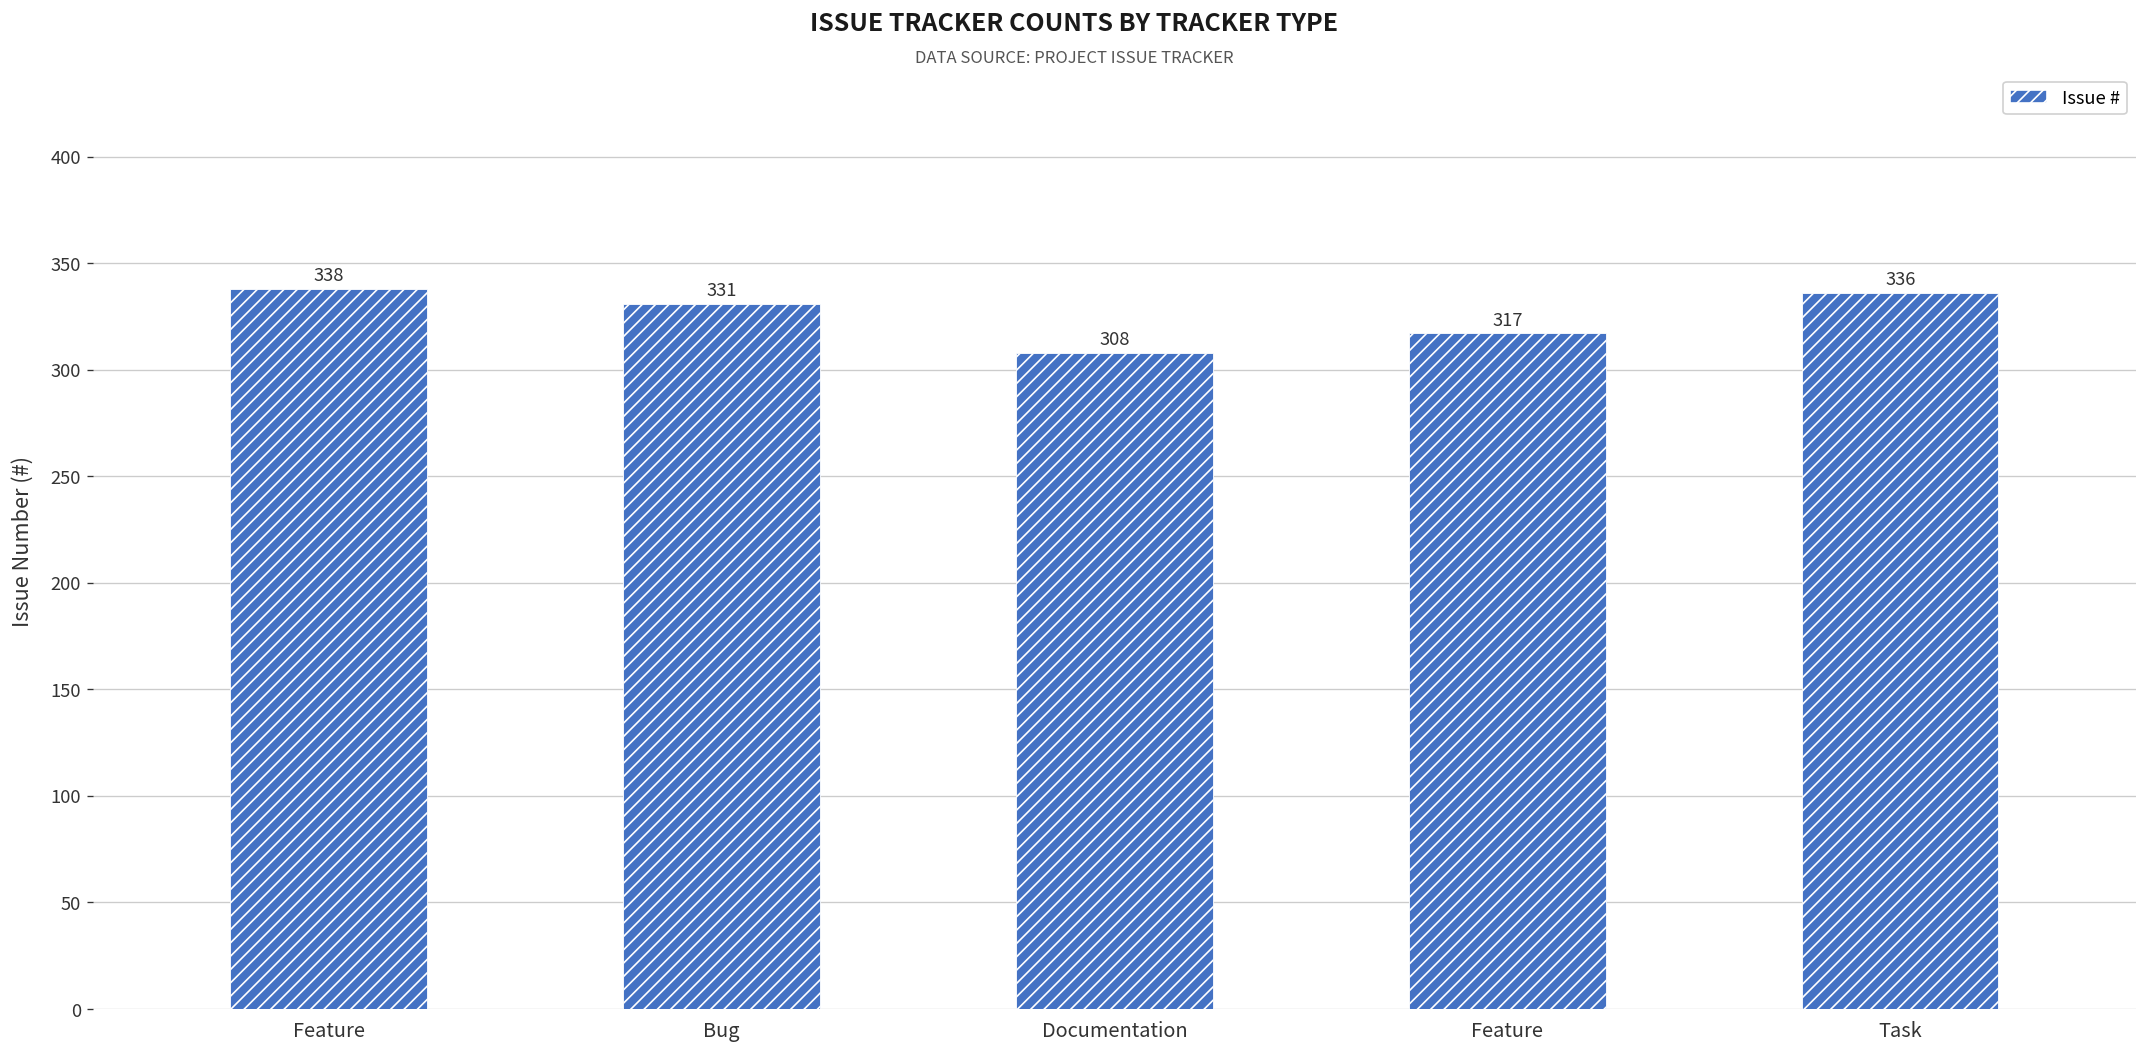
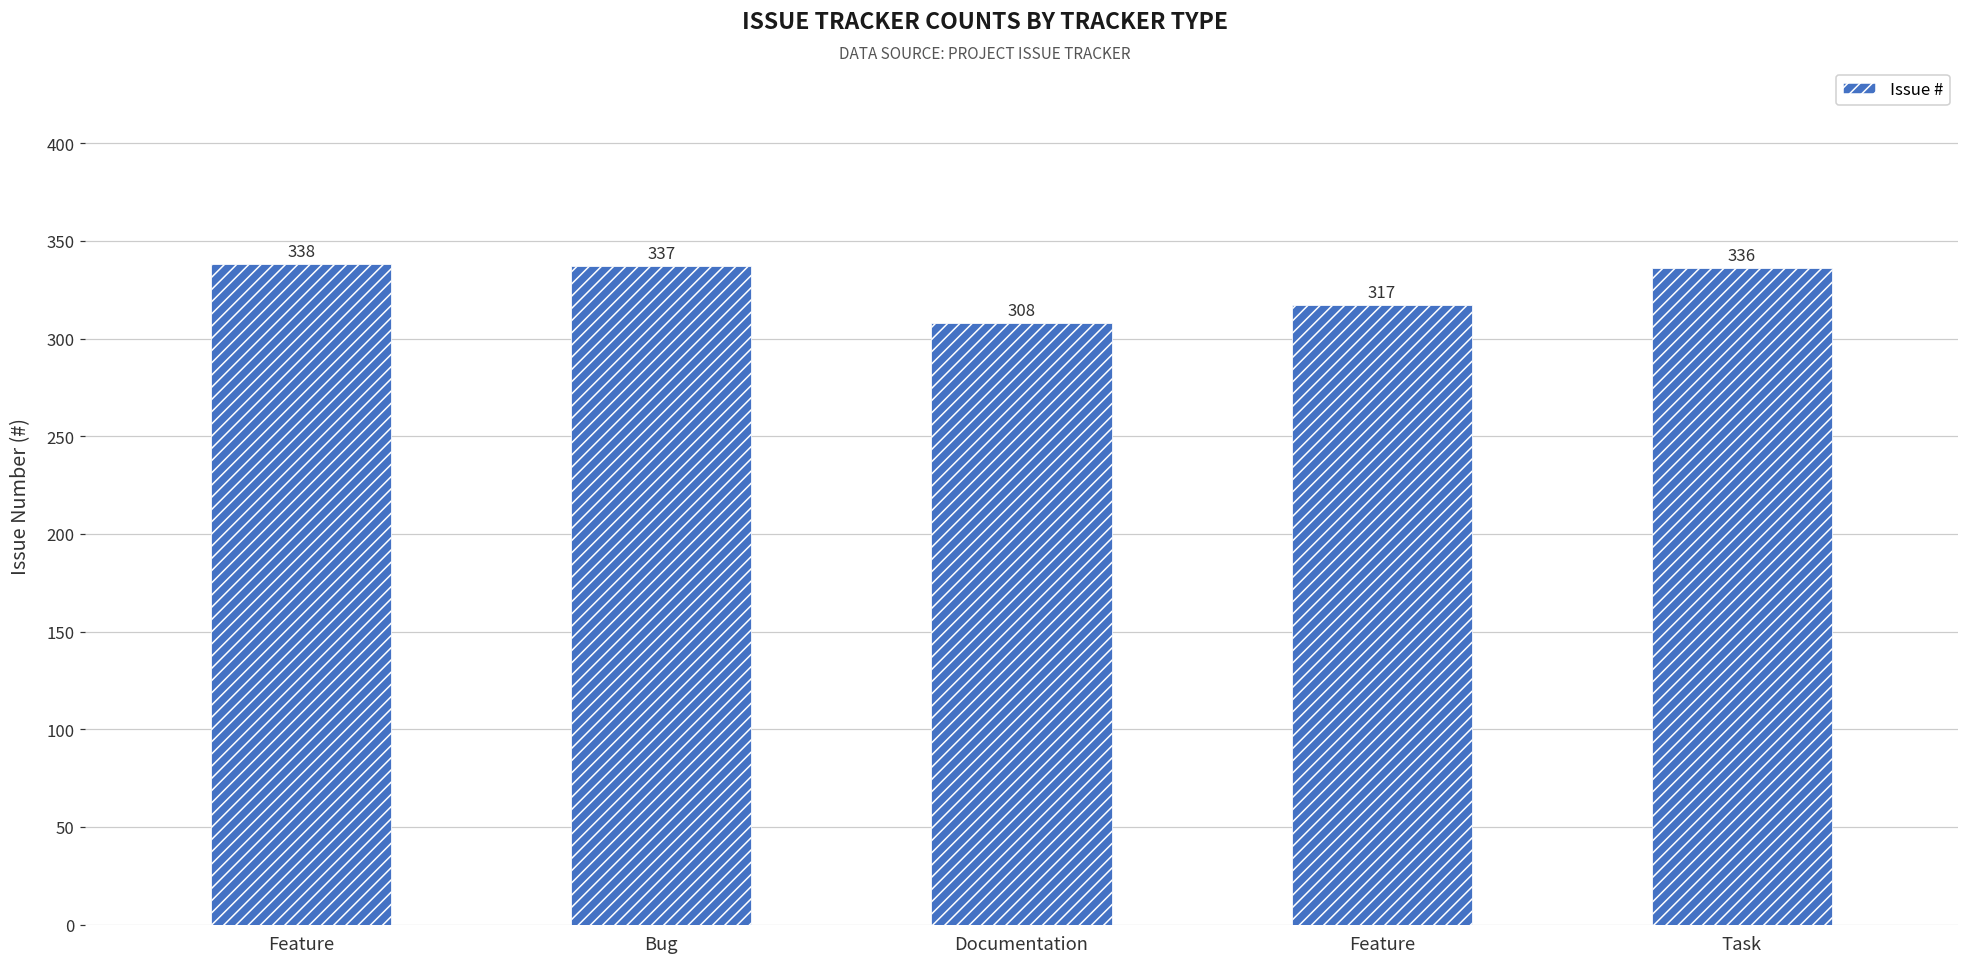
Bug: 331 -> 337
